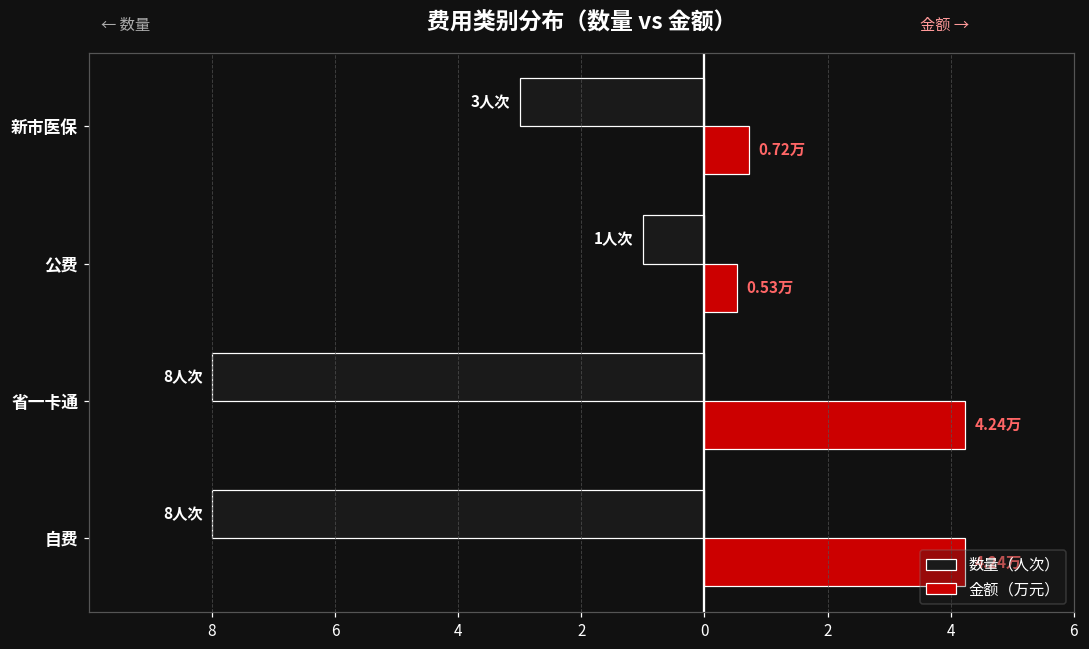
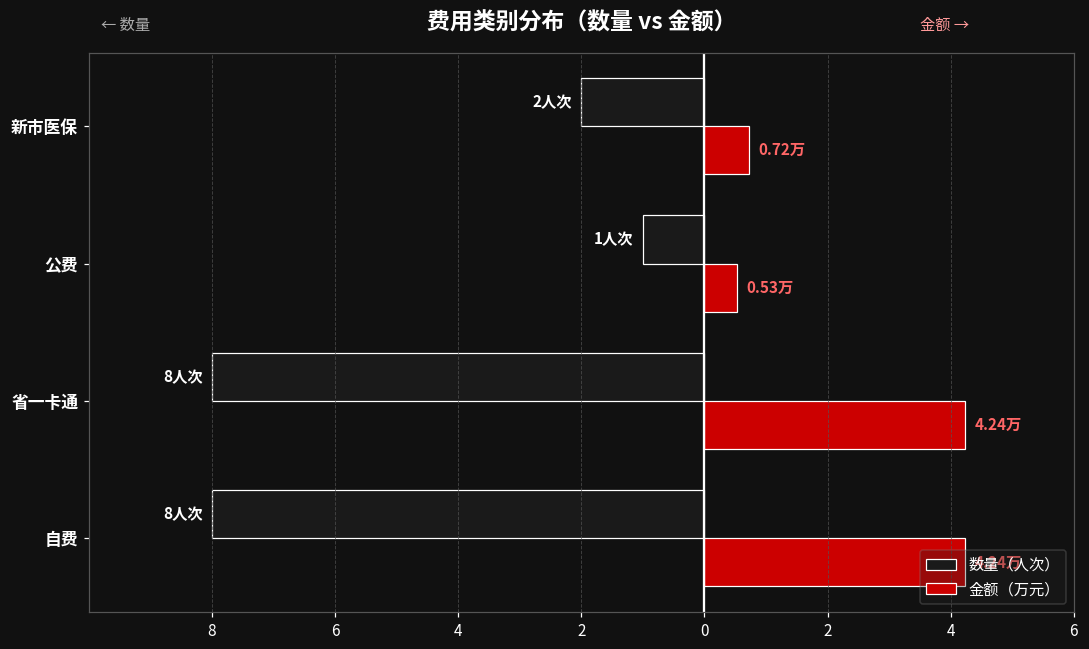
数量（人次）, 新市医保: 3 -> 2
